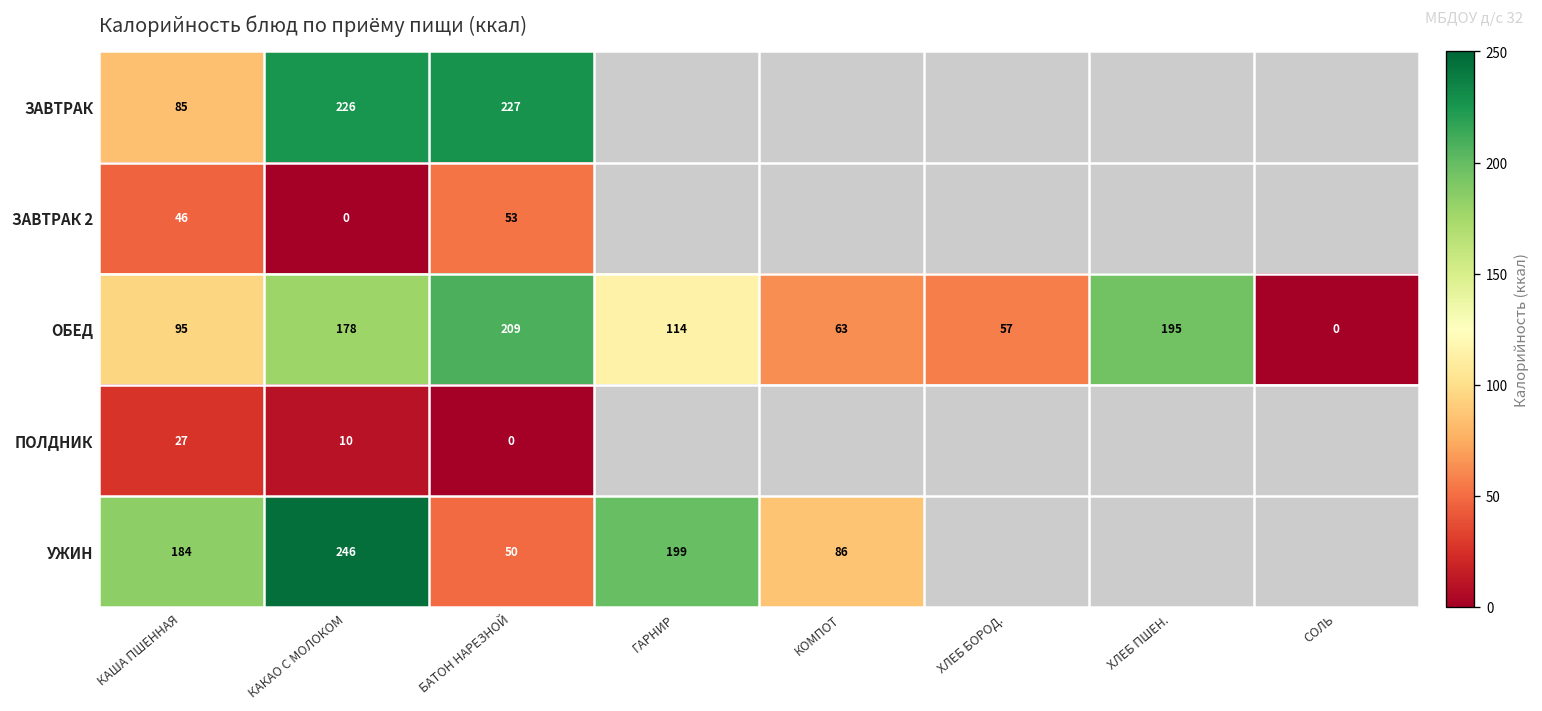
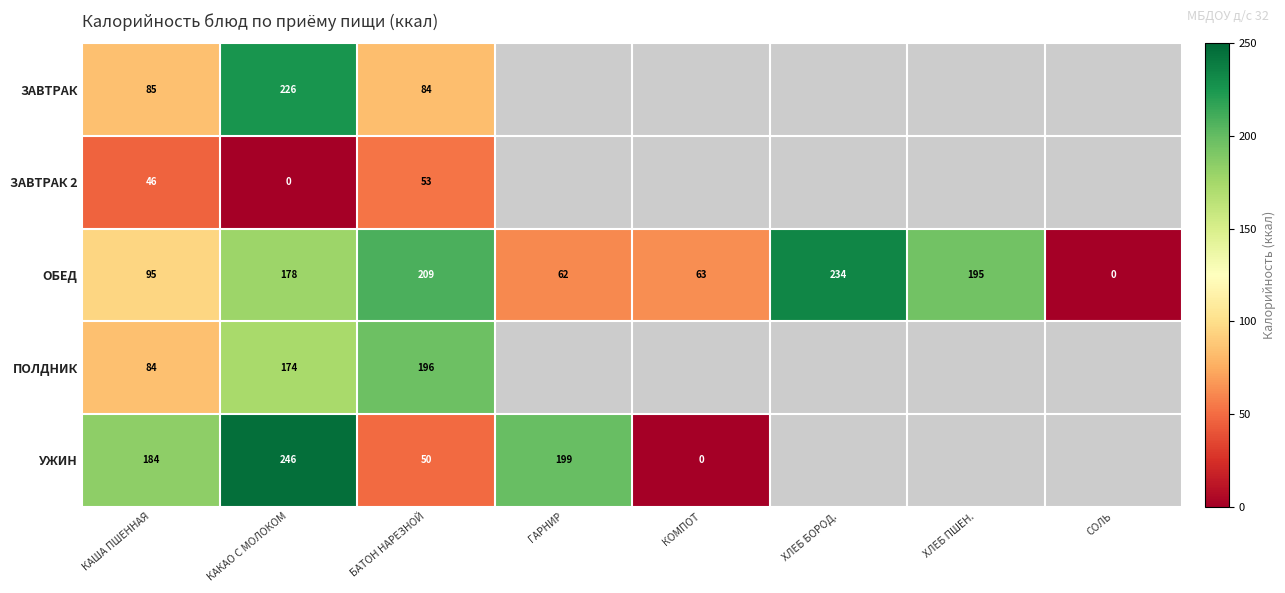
ЗАВТРАК, БАТОН НАРЕЗНОЙ: 227 -> 84
ОБЕД, ГАРНИР: 114 -> 62
ОБЕД, ХЛЕБ БОРОД.: 57 -> 234
ПОЛДНИК, КАША ПШЕННАЯ: 27 -> 84
ПОЛДНИК, КАКАО С МОЛОКОМ: 10 -> 174
ПОЛДНИК, БАТОН НАРЕЗНОЙ: 0 -> 196
УЖИН, КОМПОТ: 86 -> 0
